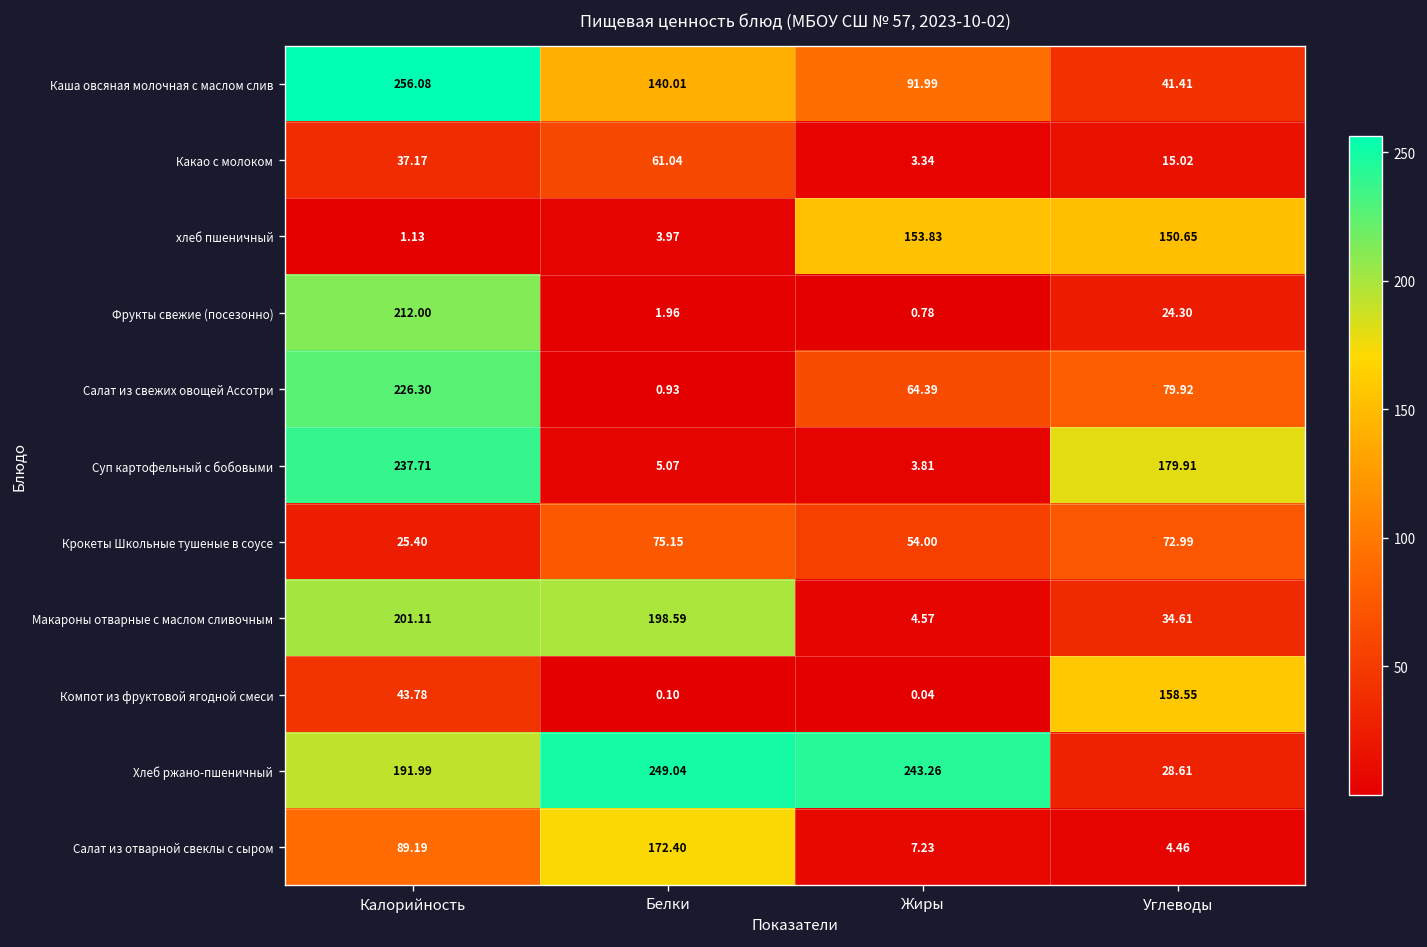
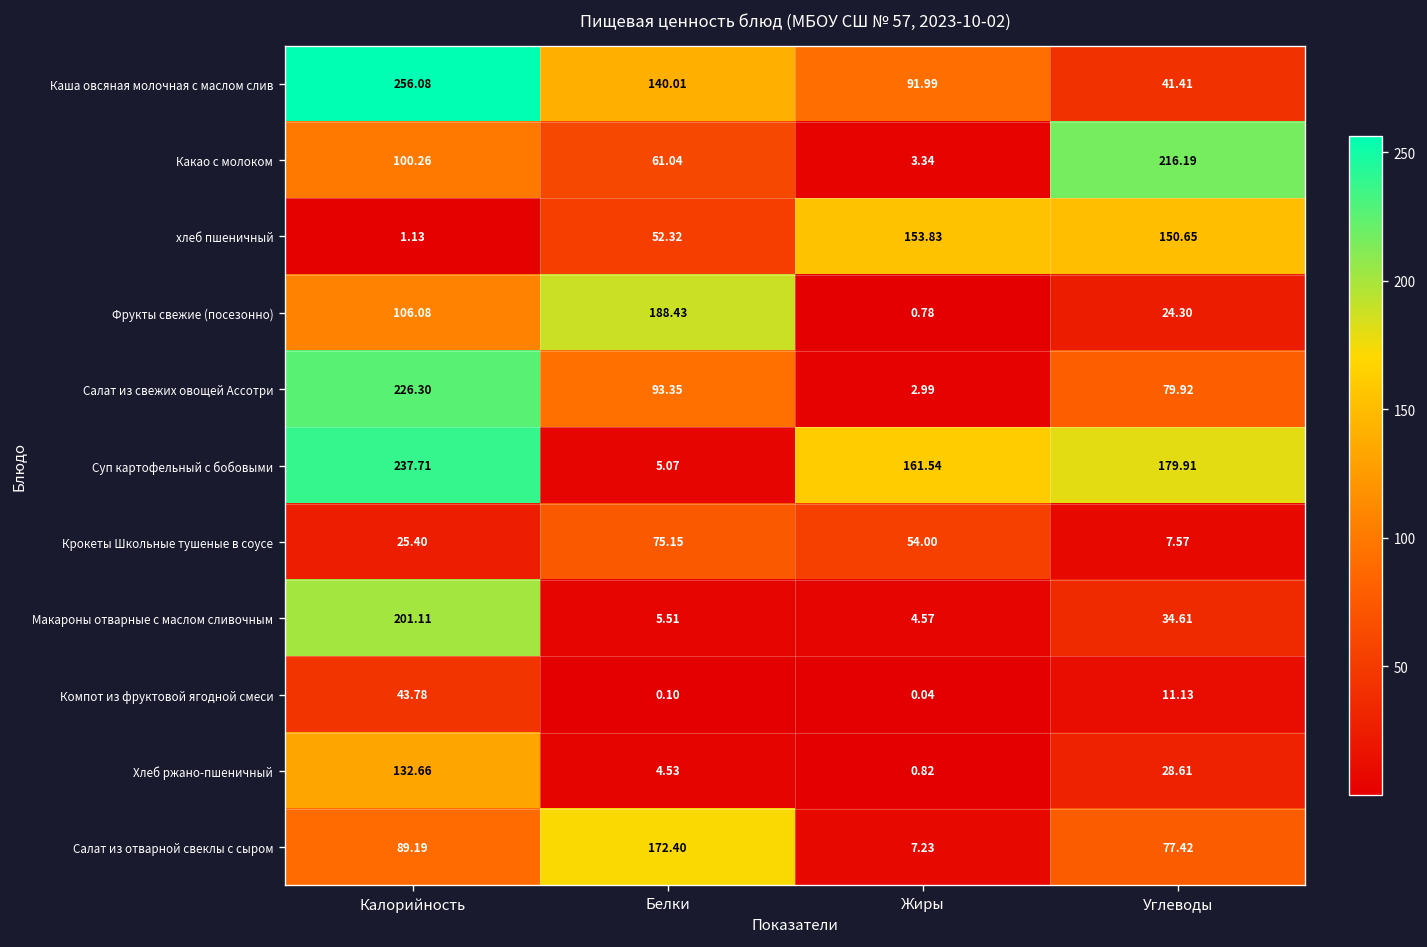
Какао с молоком, Калорийность: 37.17 -> 100.26
Какао с молоком, Углеводы: 15.02 -> 216.19
хлеб пшеничный, Белки: 3.97 -> 52.32
Фрукты свежие (посезонно), Калорийность: 212.00 -> 106.08
Фрукты свежие (посезонно), Белки: 1.96 -> 188.43
Салат из свежих овощей Ассотри, Белки: 0.93 -> 93.35
Салат из свежих овощей Ассотри, Жиры: 64.39 -> 2.99
Суп картофельный с бобовыми, Жиры: 3.81 -> 161.54
Крокеты Школьные тушеные в соусе, Углеводы: 72.99 -> 7.57
Макароны отварные с маслом сливочным, Белки: 198.59 -> 5.51
Компот из фруктовой ягодной смеси, Углеводы: 158.55 -> 11.13
Хлеб ржано-пшеничный, Калорийность: 191.99 -> 132.66
Хлеб ржано-пшеничный, Белки: 249.04 -> 4.53
Хлеб ржано-пшеничный, Жиры: 243.26 -> 0.82
Салат из отварной свеклы с сыром, Углеводы: 4.46 -> 77.42
